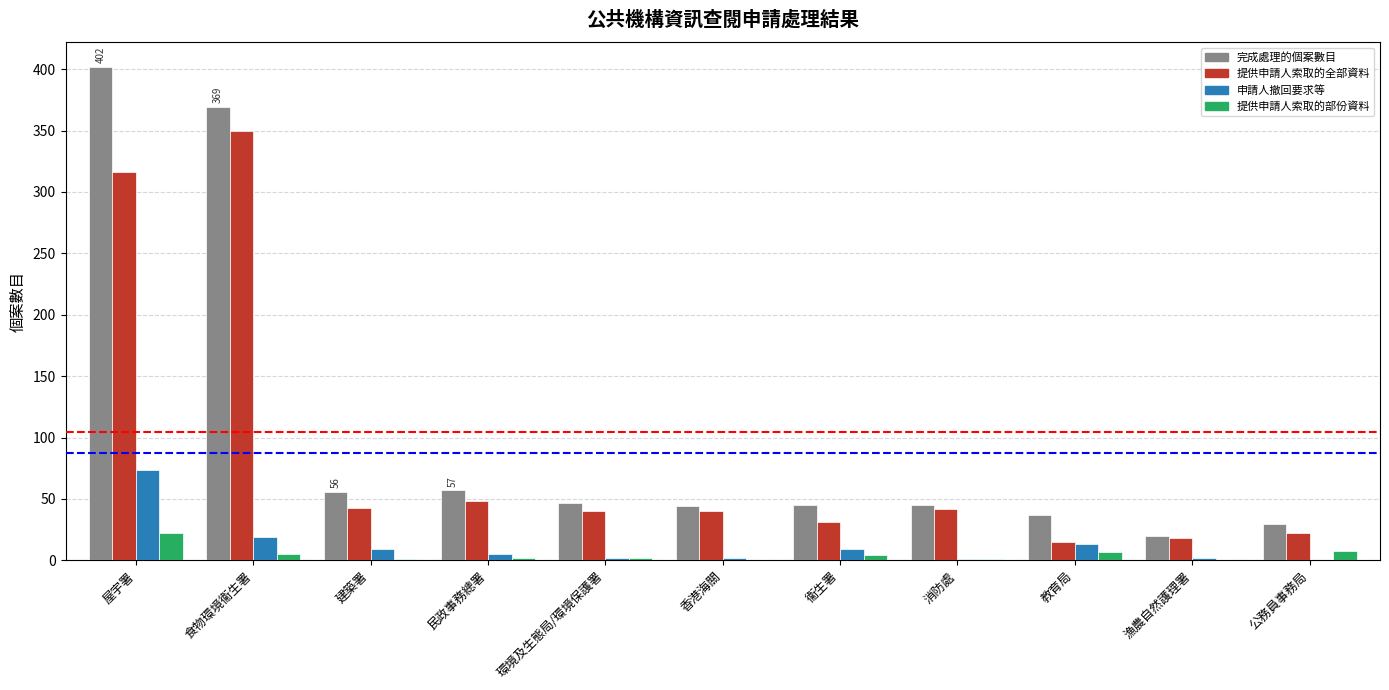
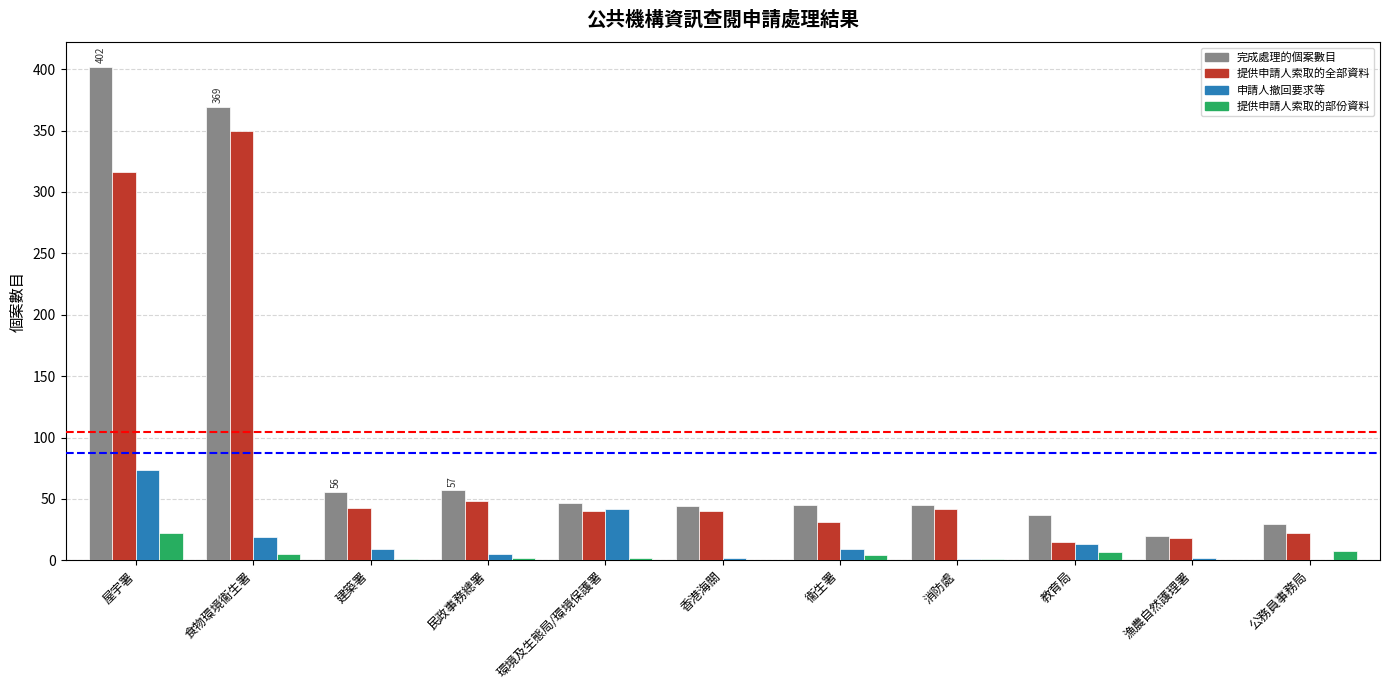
申請人撤回要求等, 環境及生態局/環境保護署: 2 -> 42
